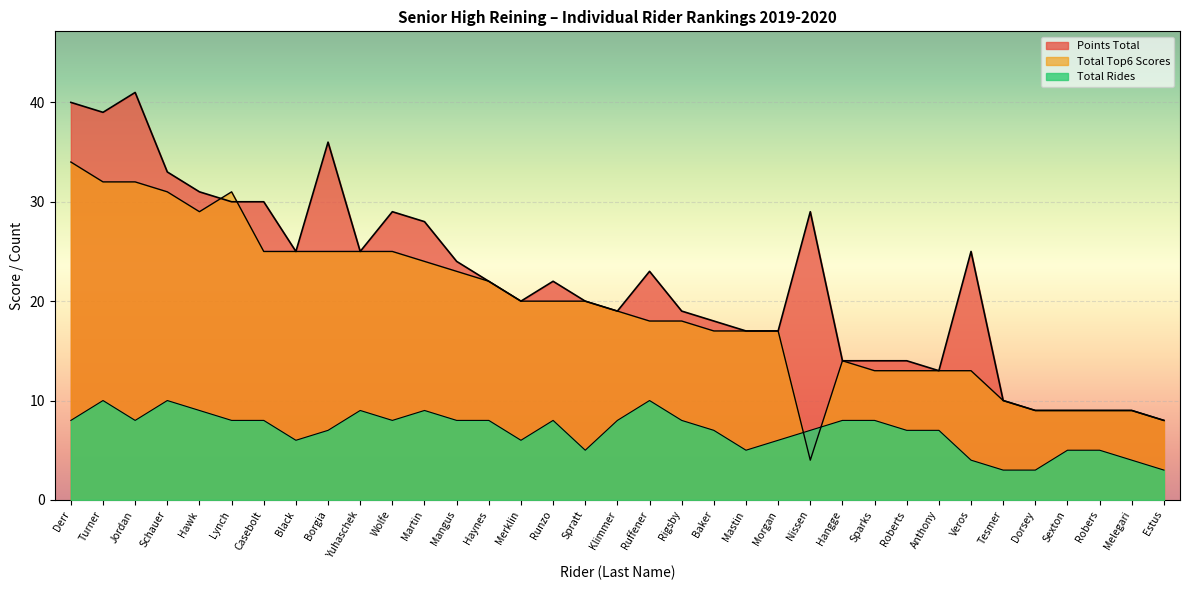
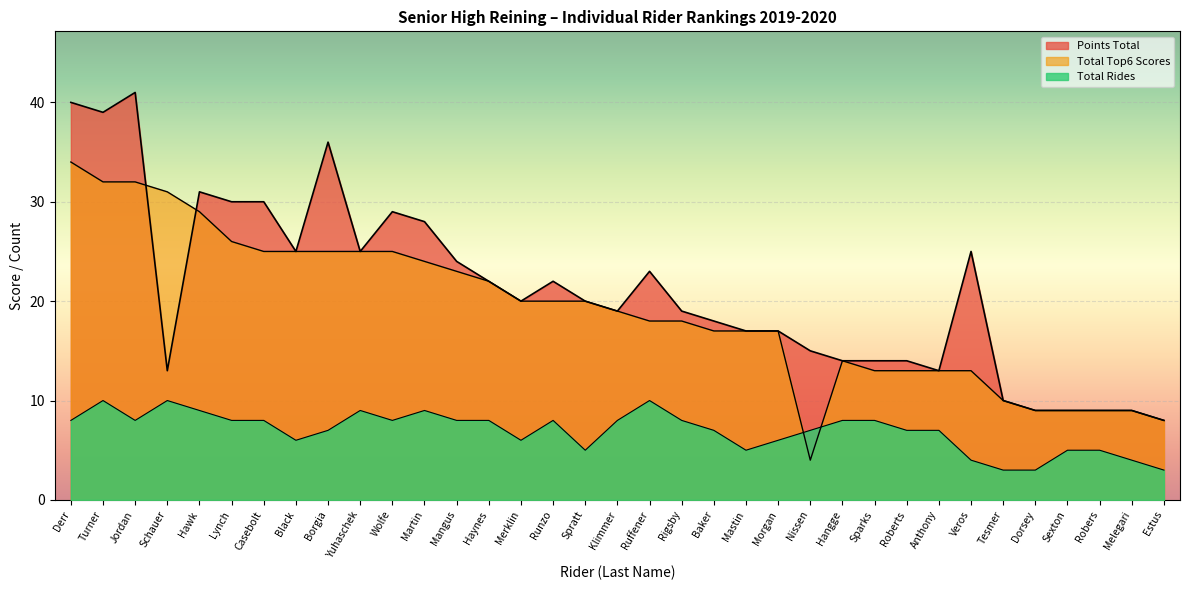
Points Total, Schauer: 33 -> 13
Total Top6 Scores, Lynch: 31 -> 26
Points Total, Nissen: 29 -> 15
